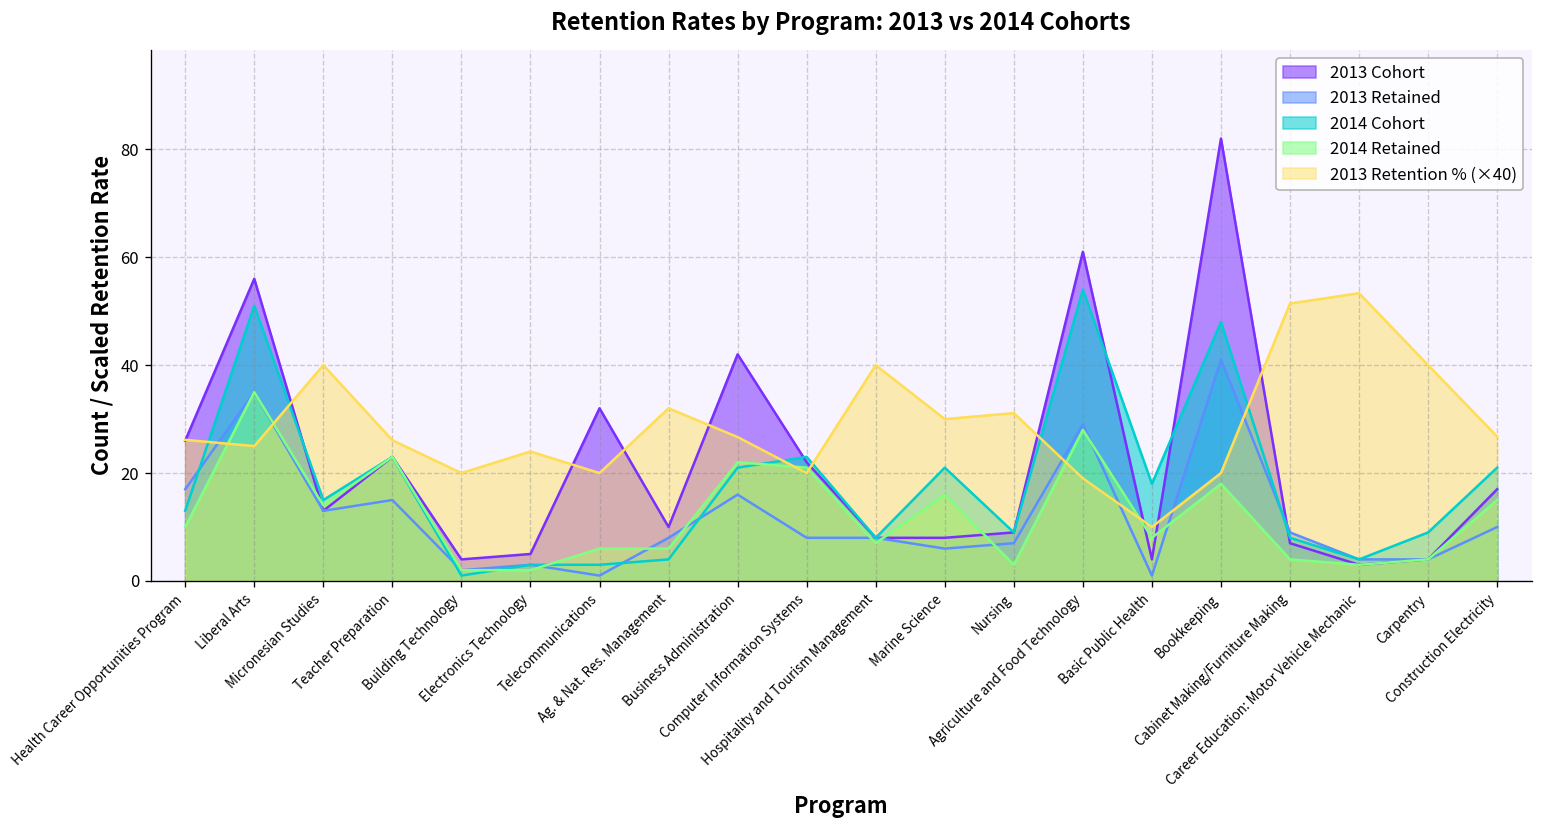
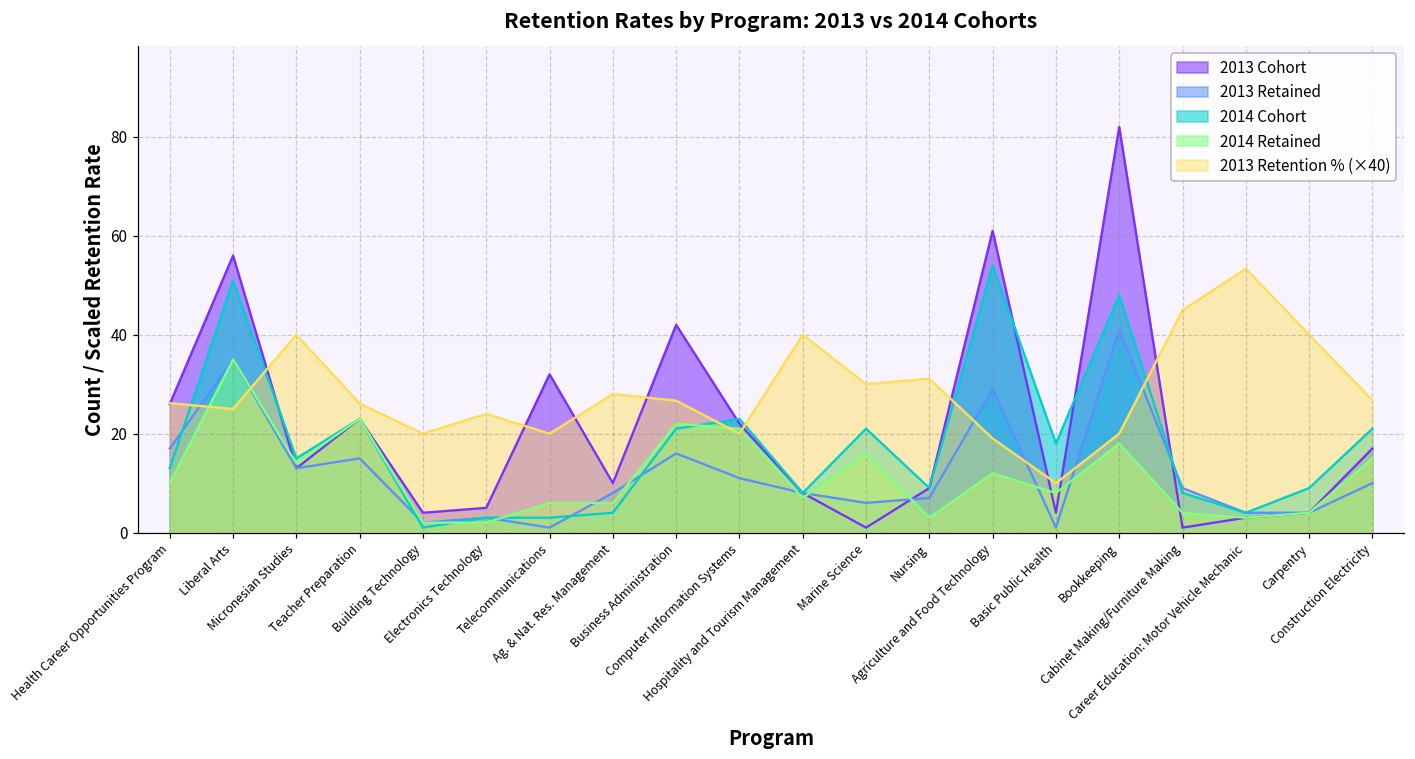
2013 Retention % (×40), Ag. & Nat. Res. Management: 32 -> 28
2013 Retained, Computer Information Systems: 8 -> 11
2013 Cohort, Marine Science: 8 -> 1
2014 Retained, Agriculture and Food Technology: 28 -> 12
2013 Cohort, Cabinet Making/Furniture Making: 7 -> 1
2013 Retention % (×40), Cabinet Making/Furniture Making: 51 -> 45
